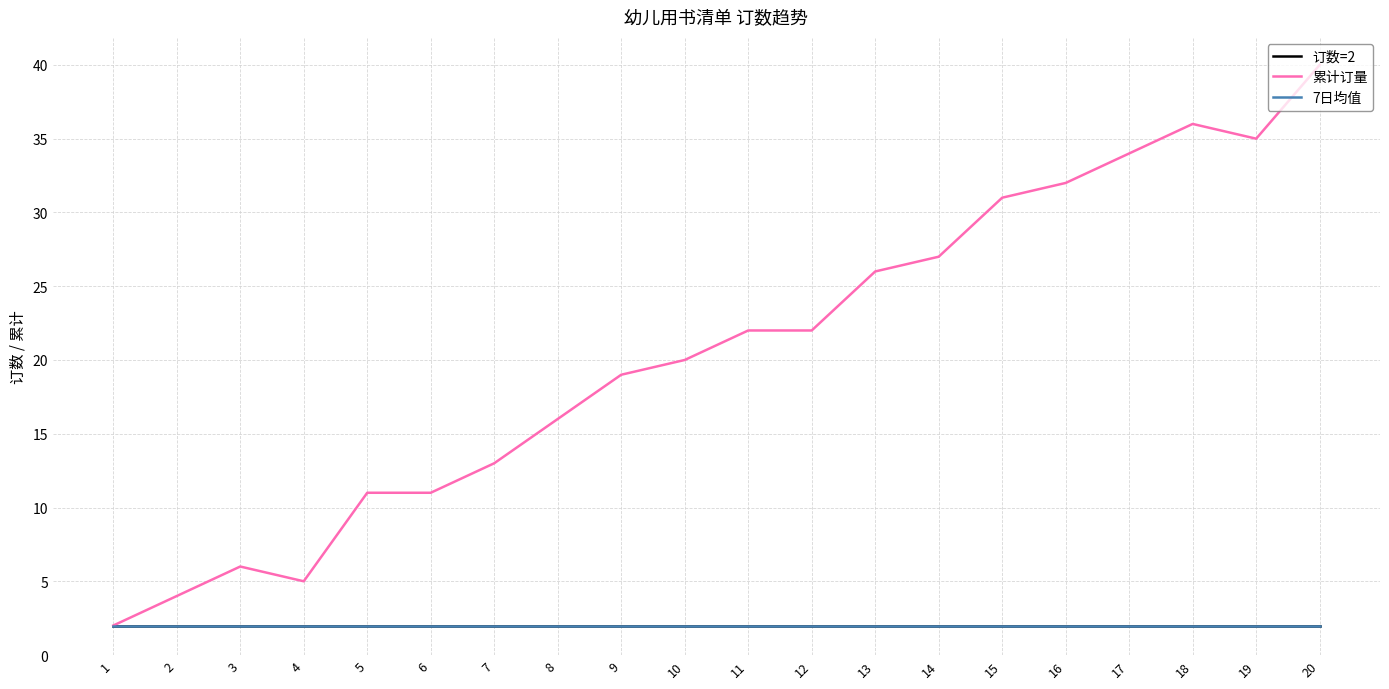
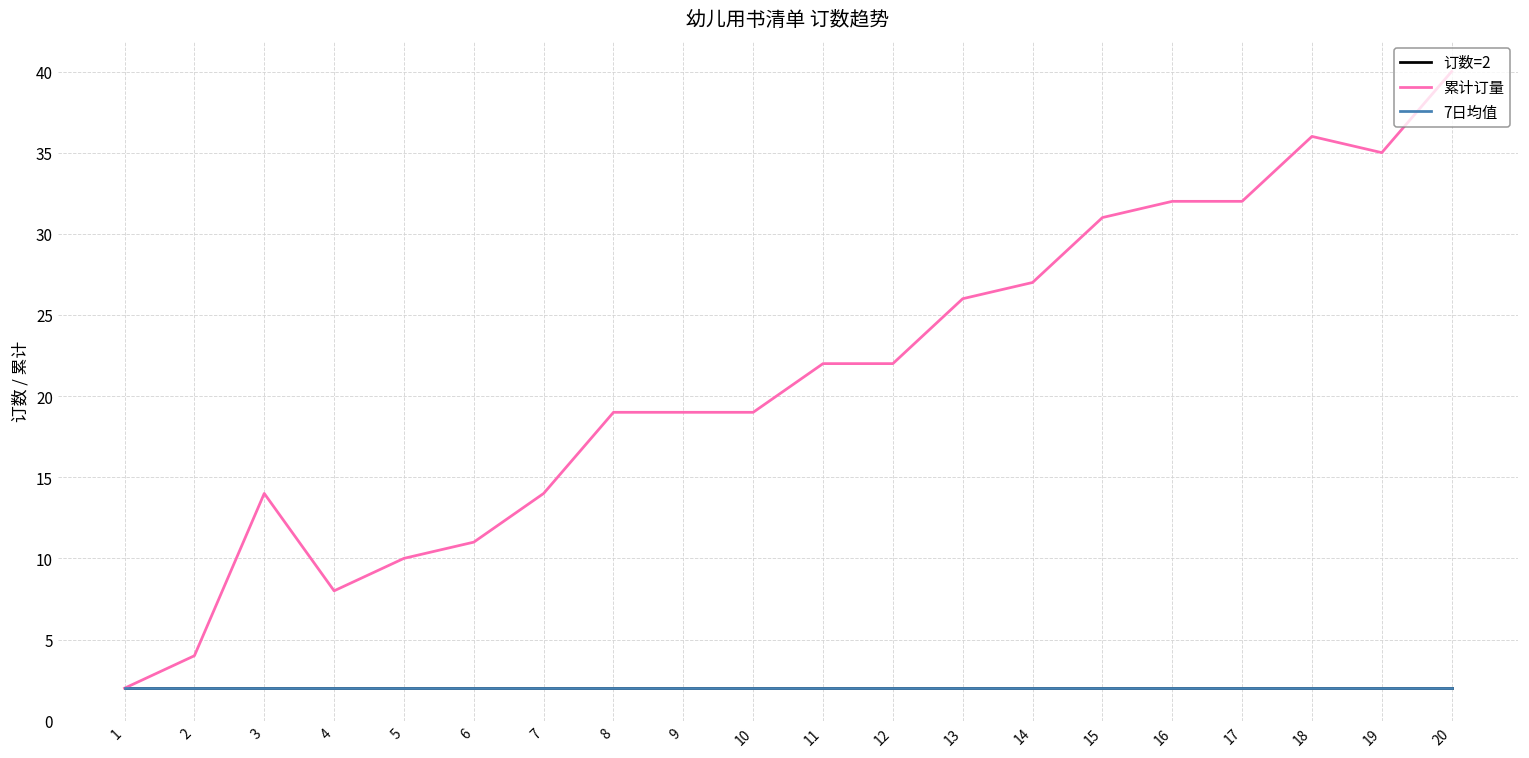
累计订量, 3: 6 -> 14
累计订量, 4: 5 -> 8
累计订量, 5: 11 -> 10
累计订量, 7: 13 -> 14
累计订量, 8: 16 -> 19
累计订量, 10: 20 -> 19
累计订量, 17: 34 -> 32
